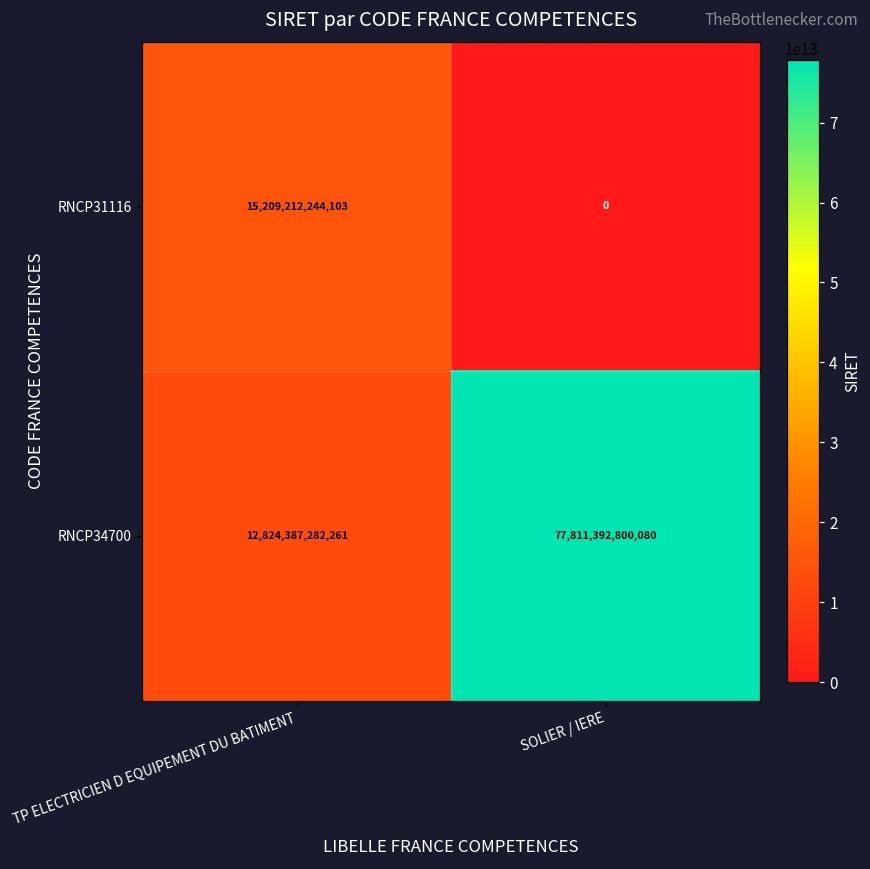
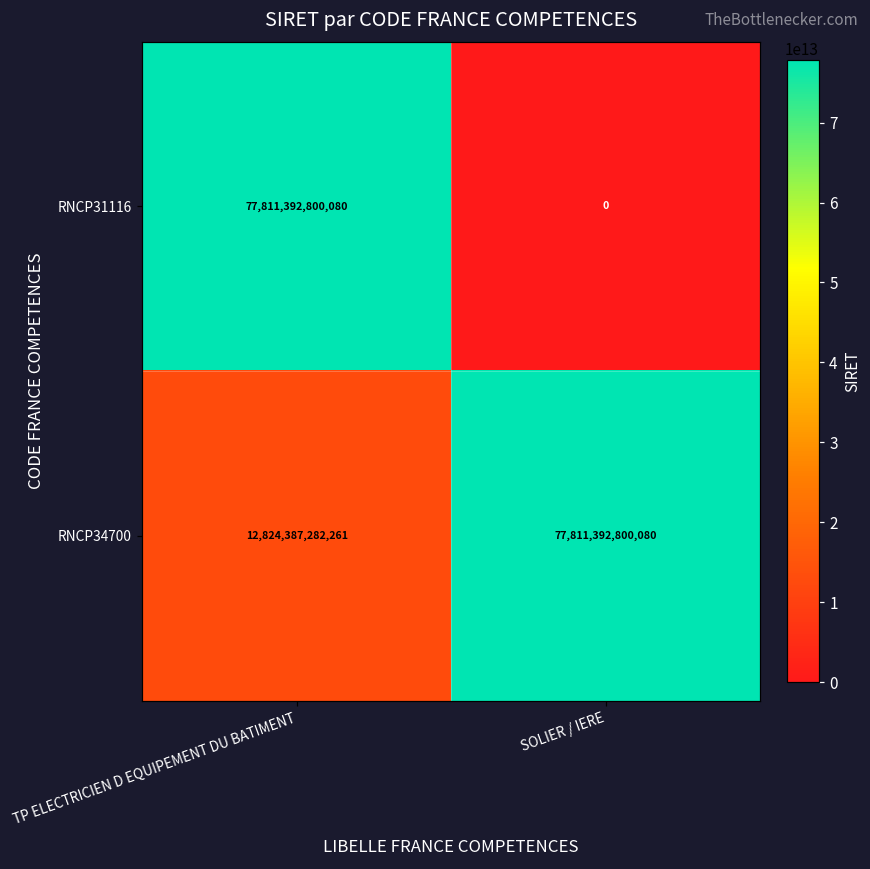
RNCP31116, TP ELECTRICIEN D EQUIPEMENT DU BATIMENT: 15,209,212,244,103 -> 77,811,392,800,080
